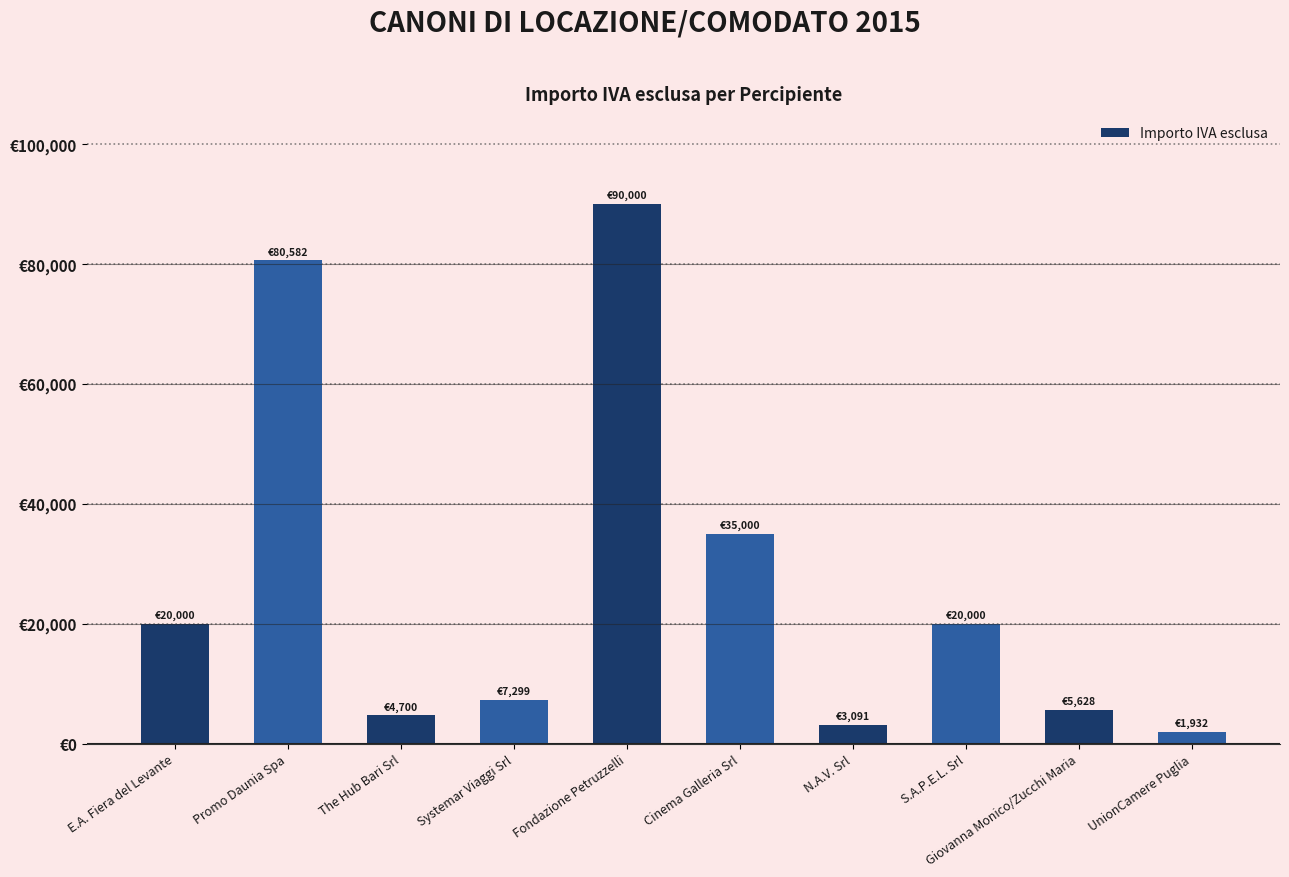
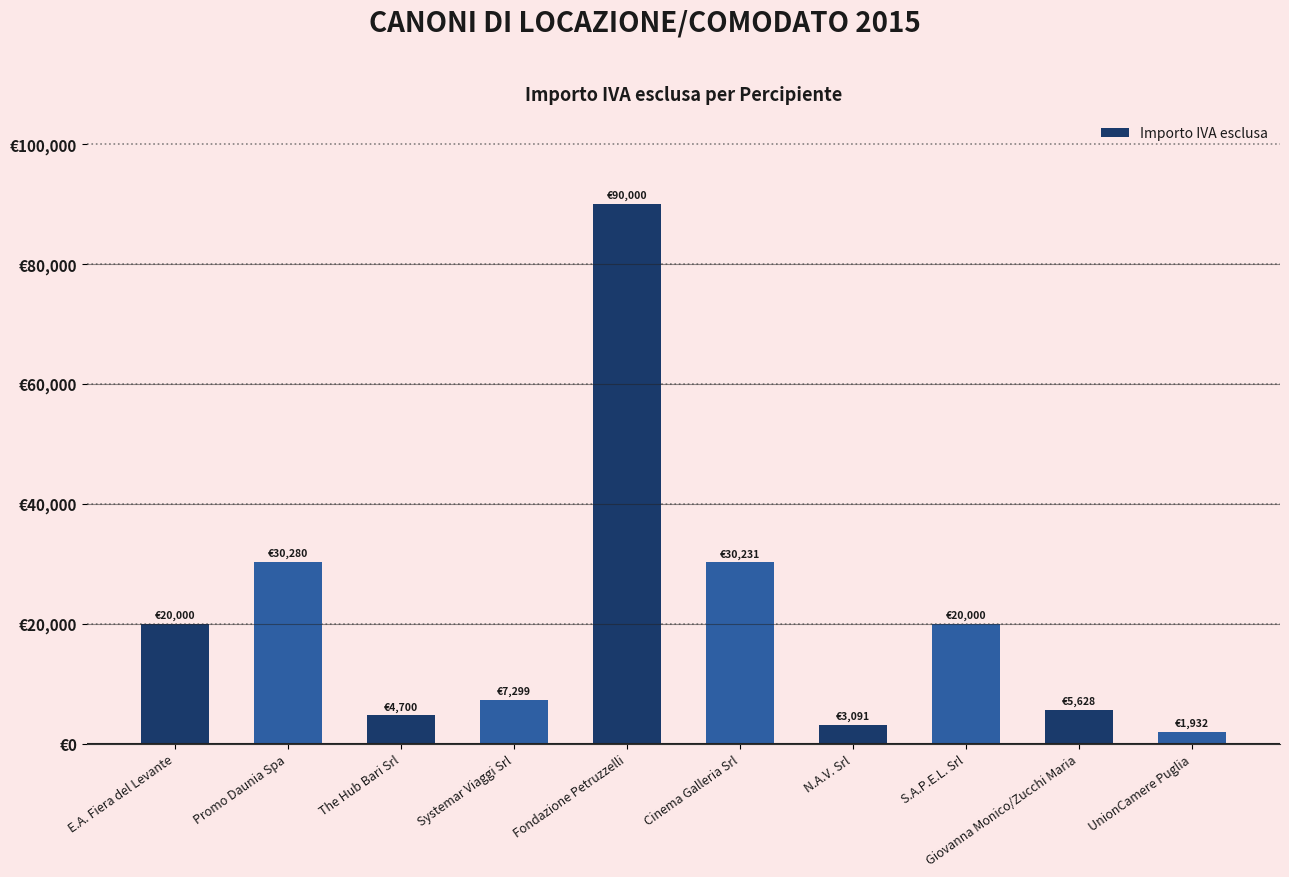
Promo Daunia Spa: €80,582 -> €30,280
Cinema Galleria Srl: €35,000 -> €30,231
